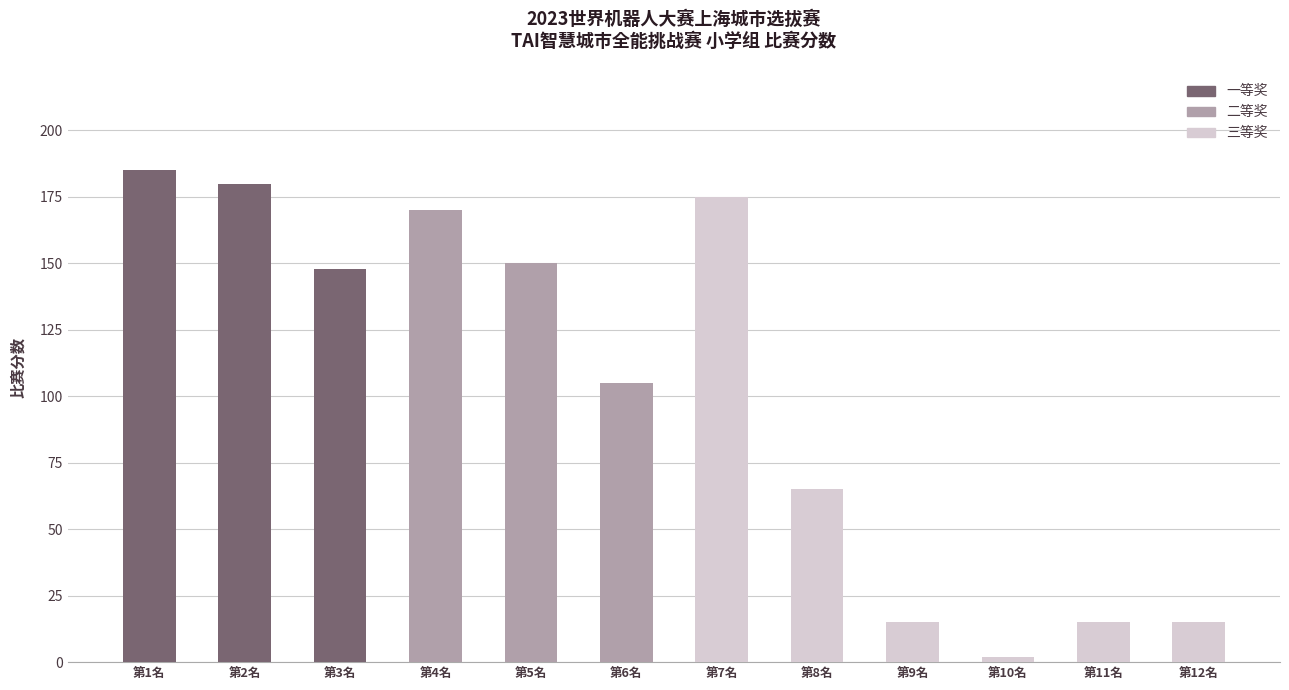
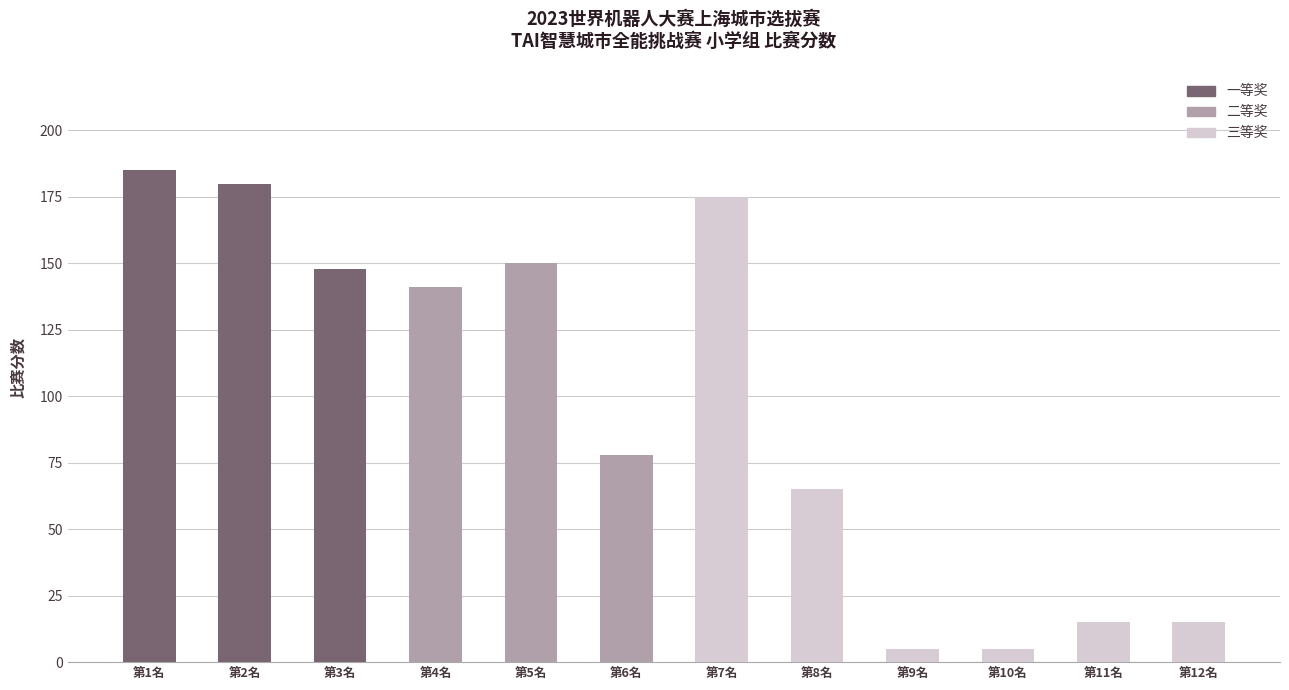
第4名: 170 -> 141
第6名: 105 -> 78
第9名: 15 -> 5
第10名: 2 -> 5
